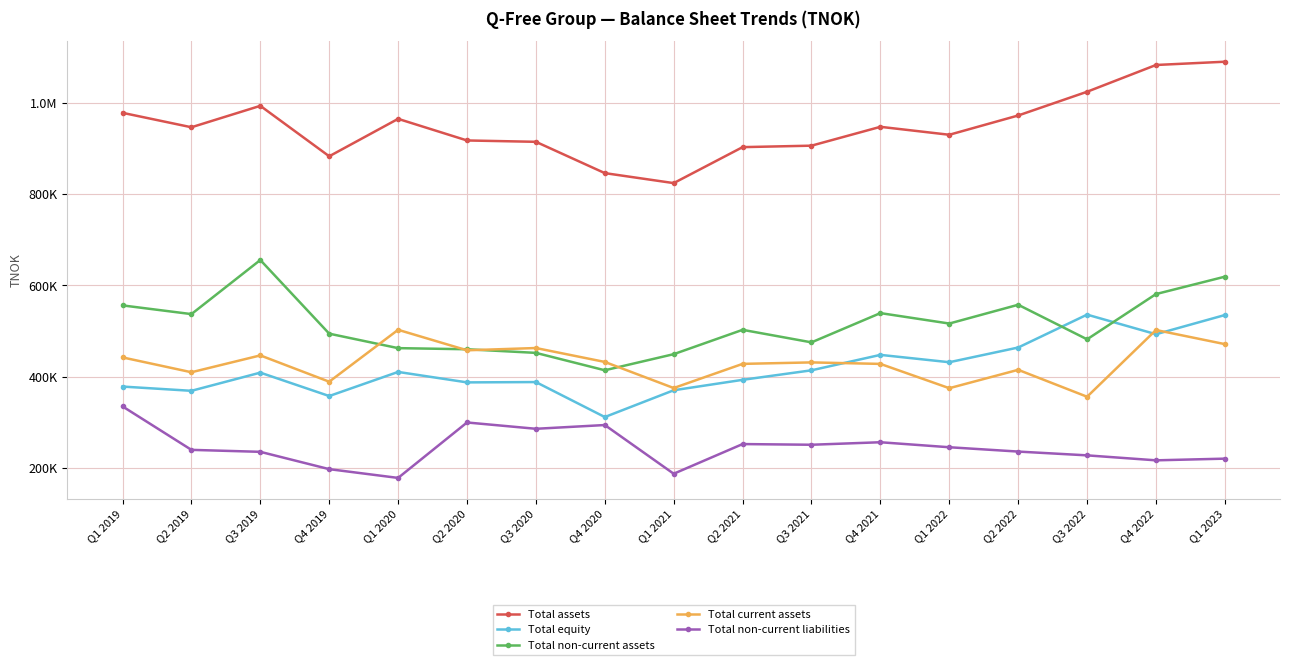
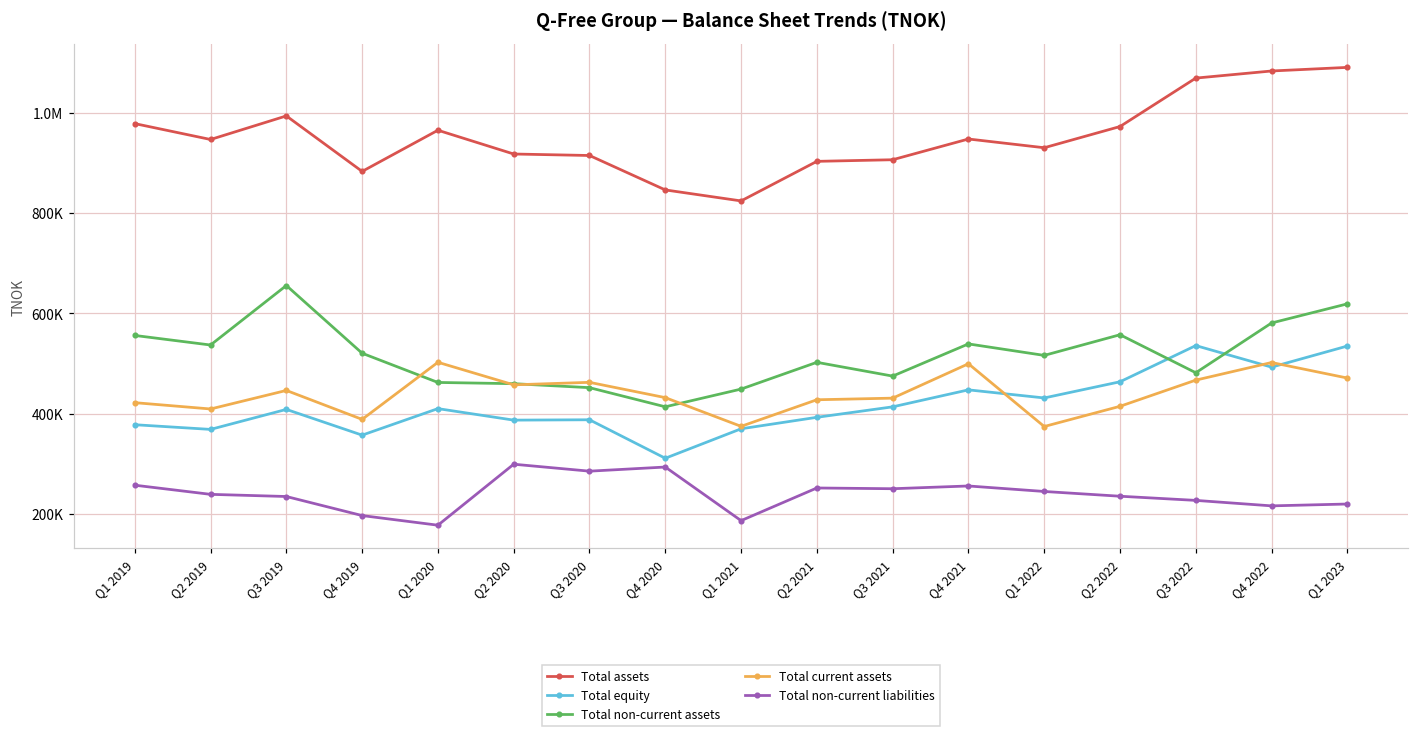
Total current assets, Q1 2019: 440000 -> 420000
Total non-current liabilities, Q1 2019: 330000 -> 260000
Total non-current assets, Q4 2019: 490000 -> 520000
Total current assets, Q4 2021: 430000 -> 500000
Total assets, Q3 2022: 1020000 -> 1070000
Total current assets, Q3 2022: 360000 -> 470000
